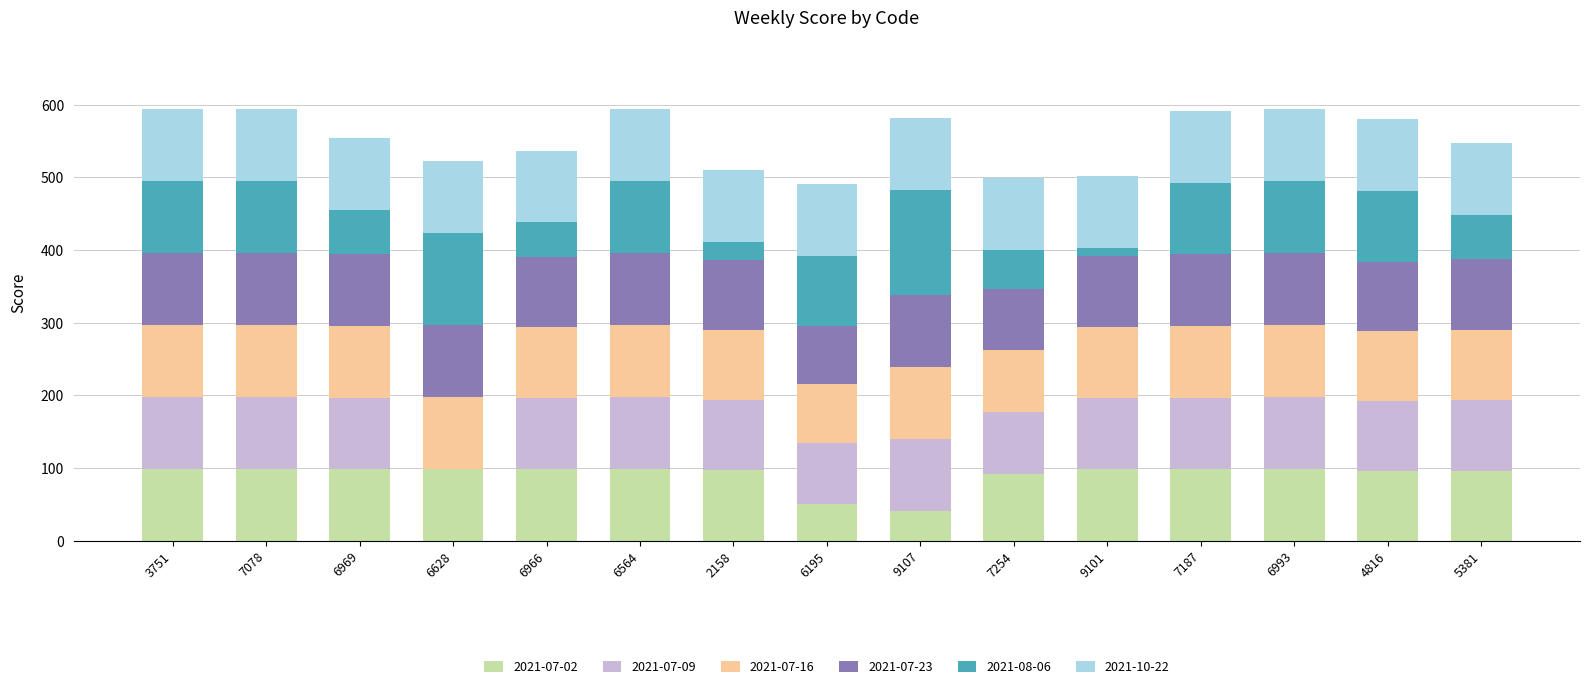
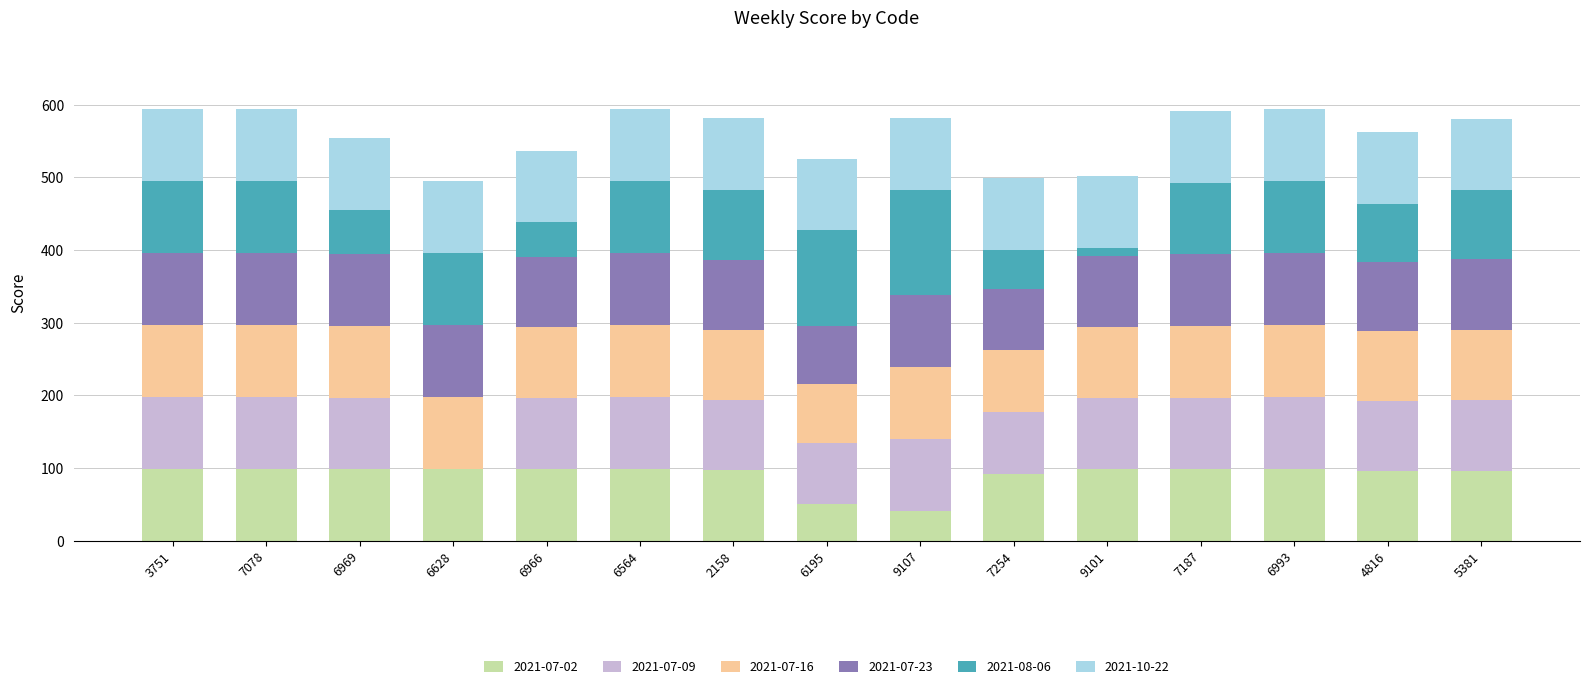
2021-08-06, 6628: 130 -> 100
2021-08-06, 2158: 30 -> 100
2021-08-06, 6195: 100 -> 130
2021-08-06, 4816: 100 -> 80
2021-08-06, 5381: 60 -> 100
